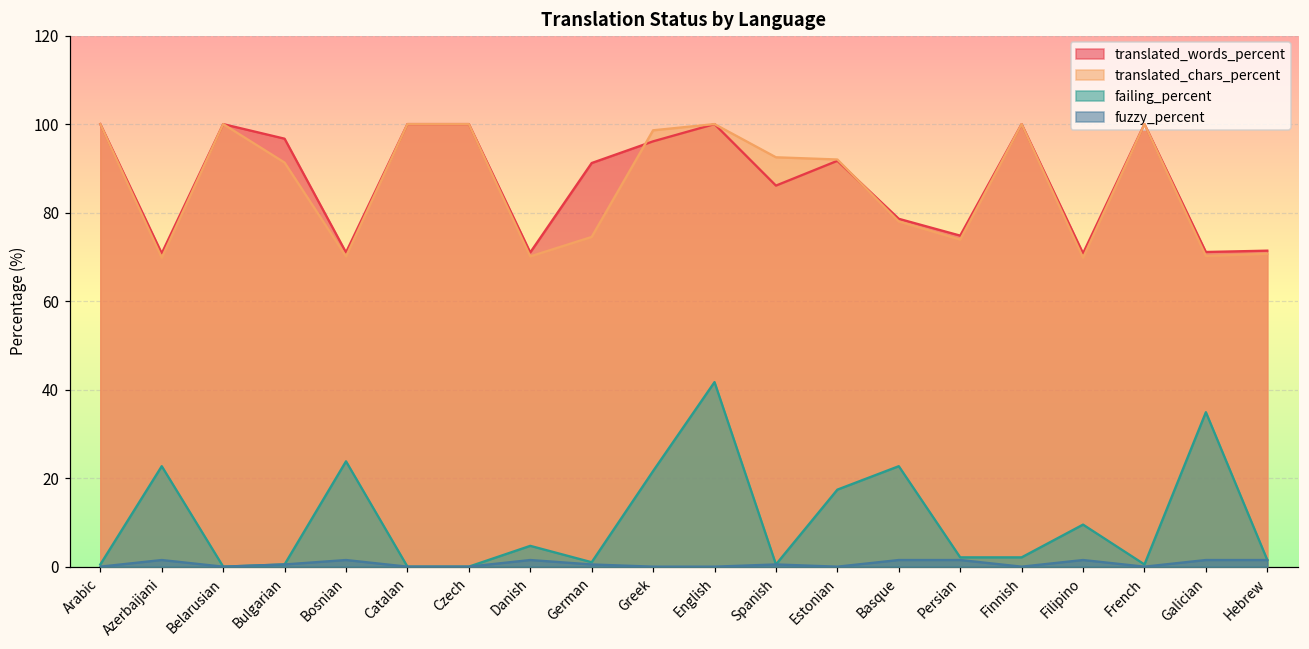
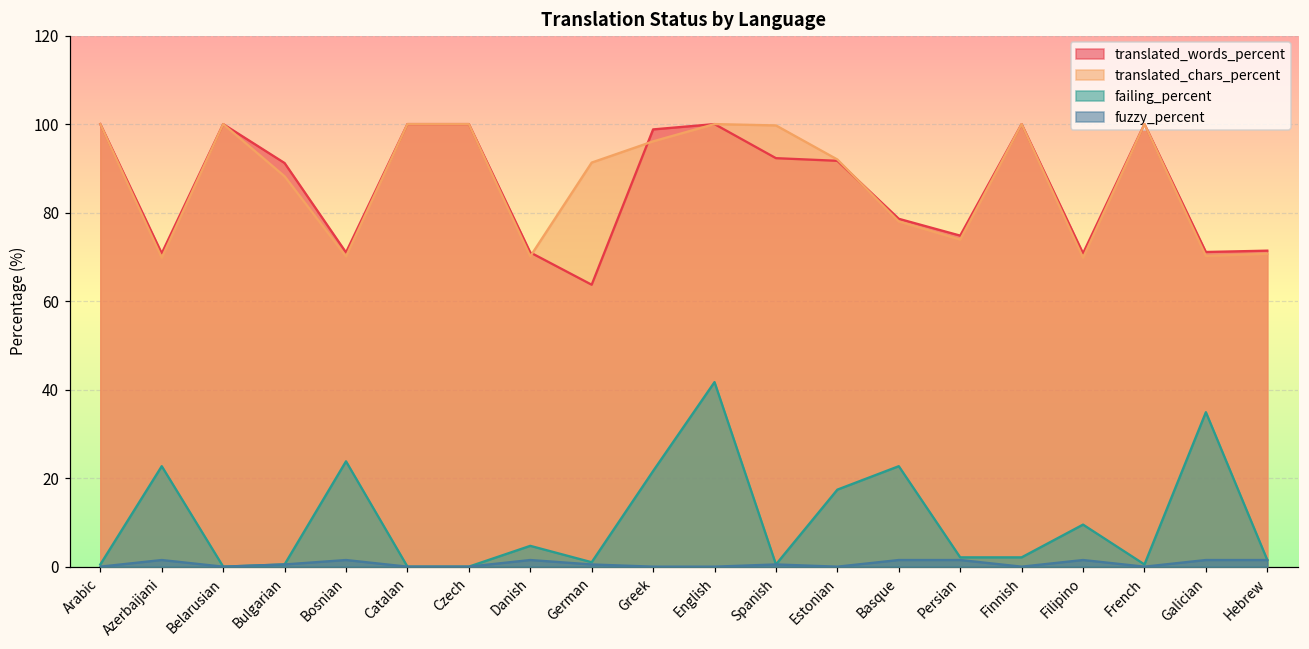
translated_words_percent, Bulgarian: 97 -> 91
translated_chars_percent, Bulgarian: 91 -> 88
translated_words_percent, German: 91 -> 64
translated_chars_percent, German: 75 -> 91
translated_words_percent, Greek: 96 -> 99
translated_chars_percent, Greek: 99 -> 96
translated_words_percent, Spanish: 86 -> 92
translated_chars_percent, Spanish: 93 -> 100
